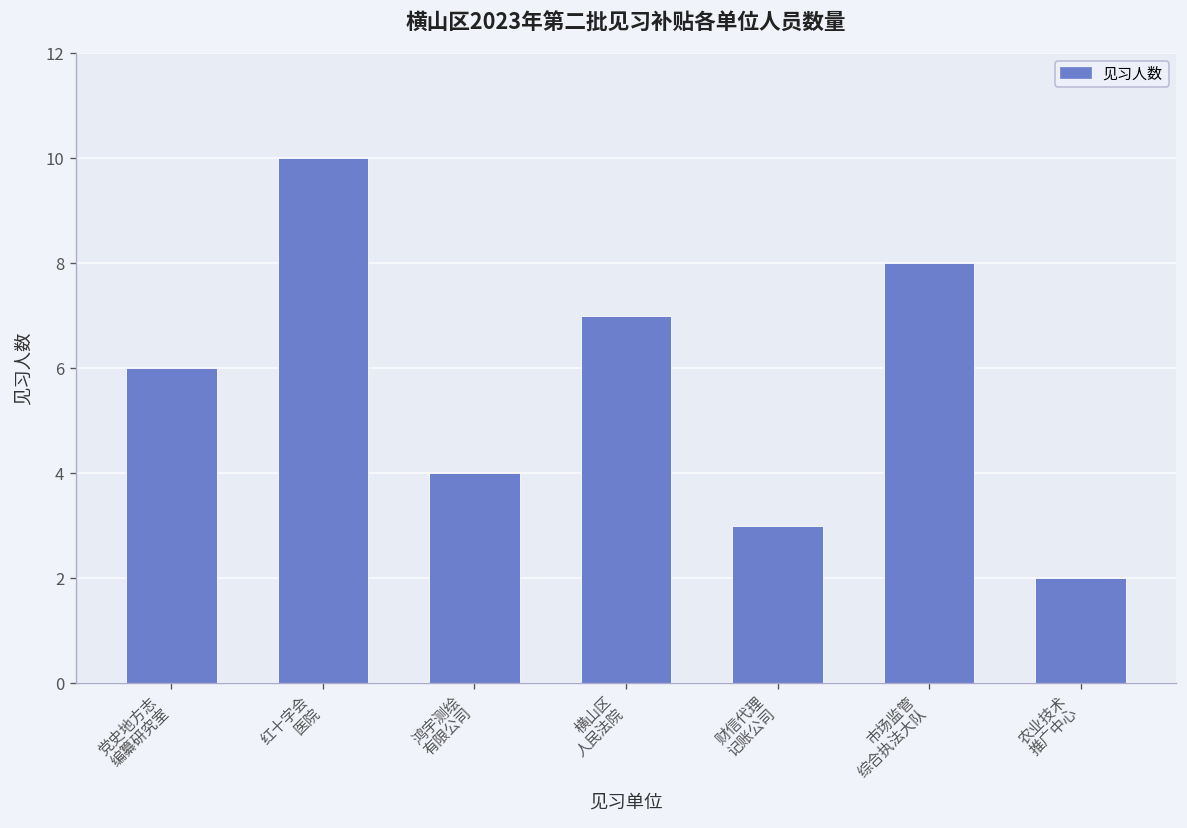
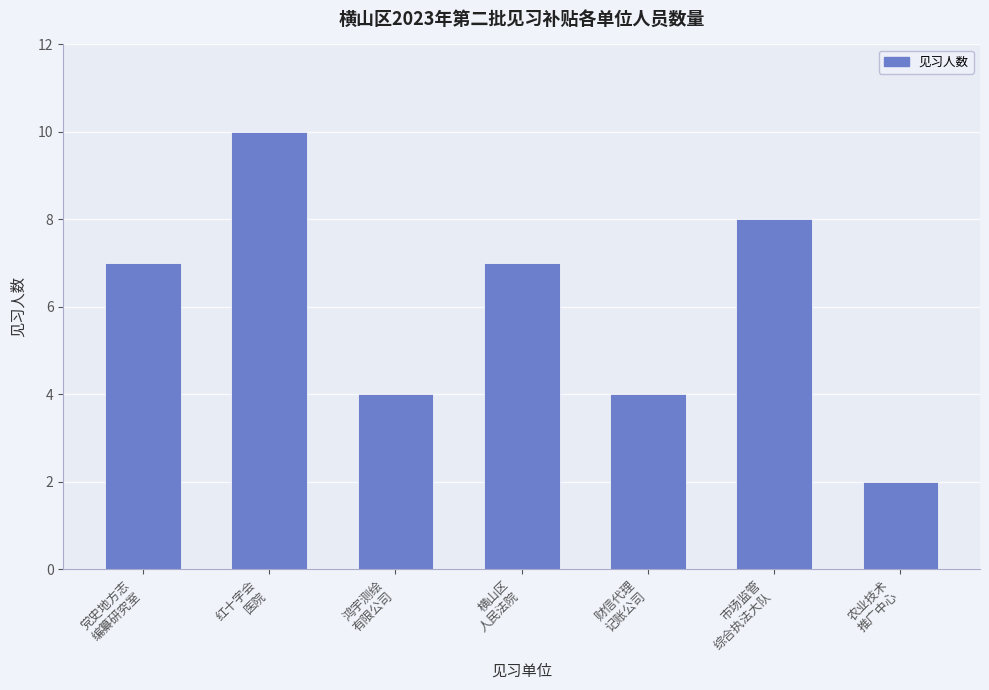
党史地方志 编纂研究室: 6 -> 7
财信代理 记账公司: 3 -> 4
